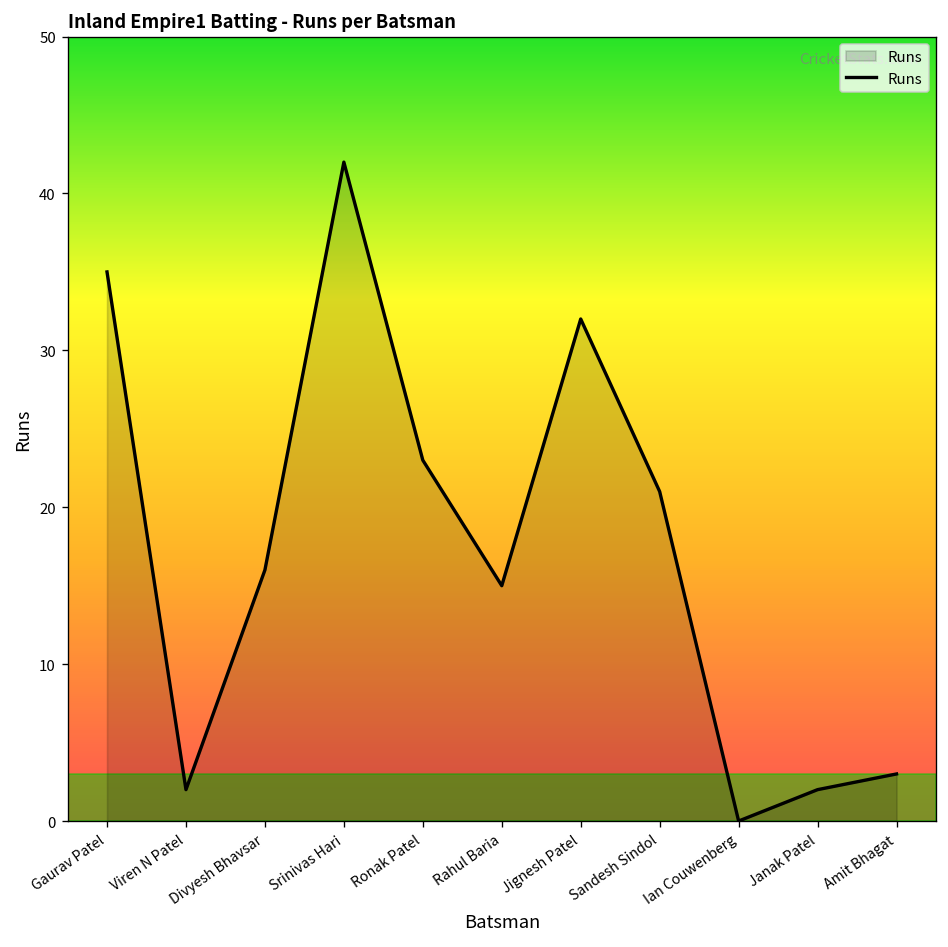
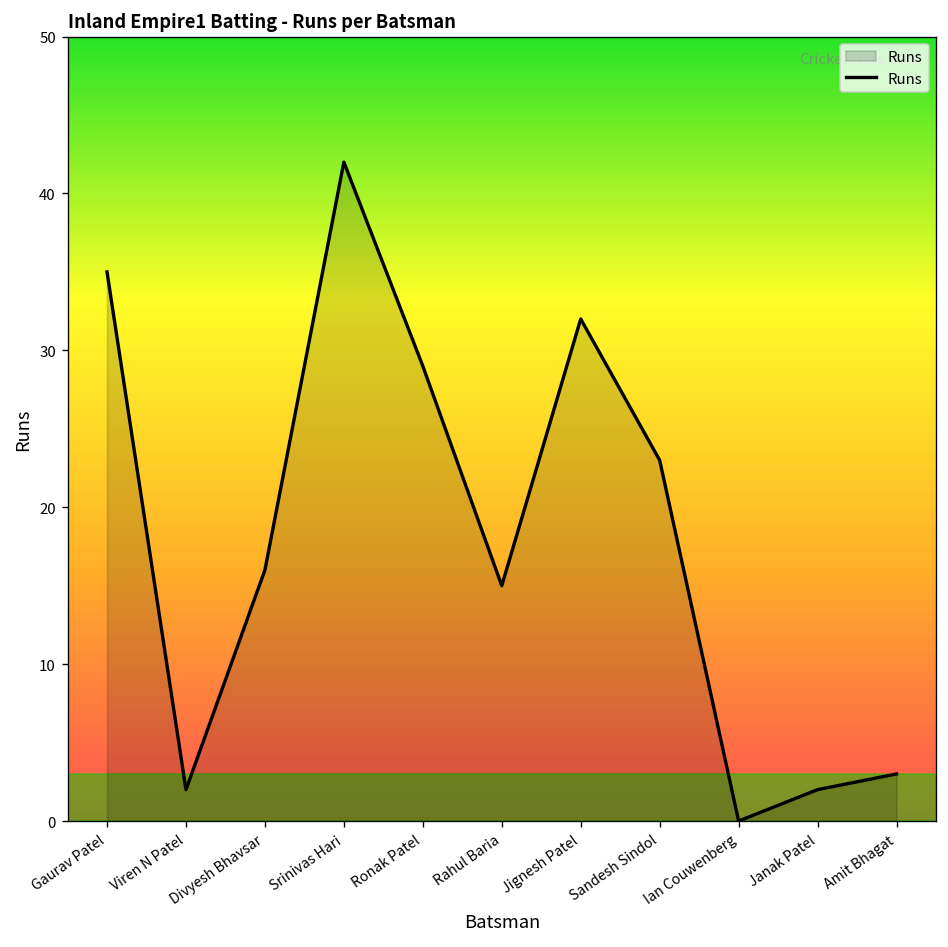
Ronak Patel: 23 -> 29
Sandesh Sindol: 21 -> 23
